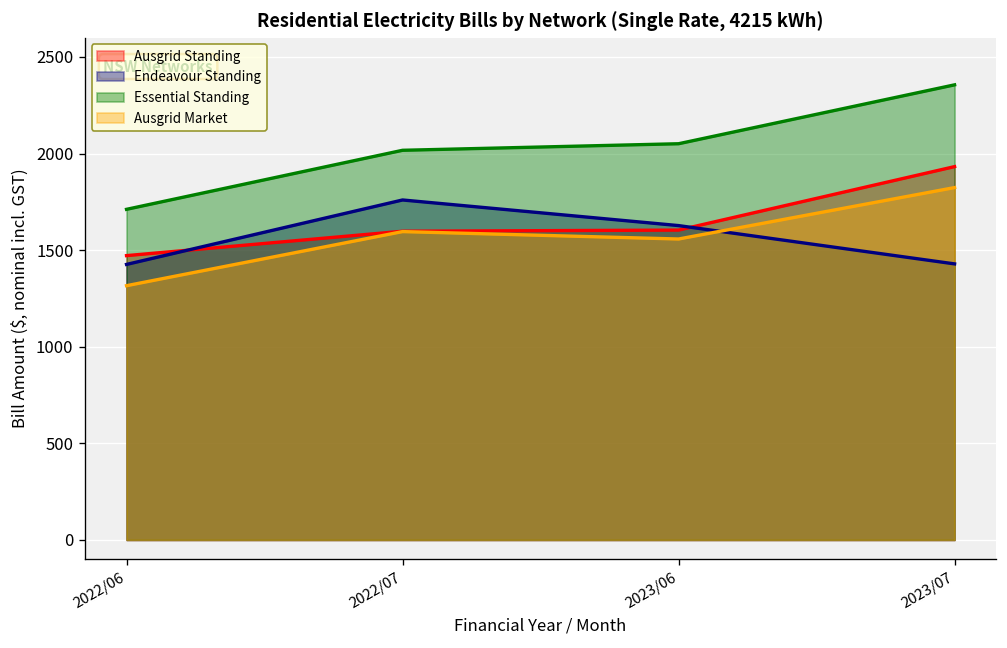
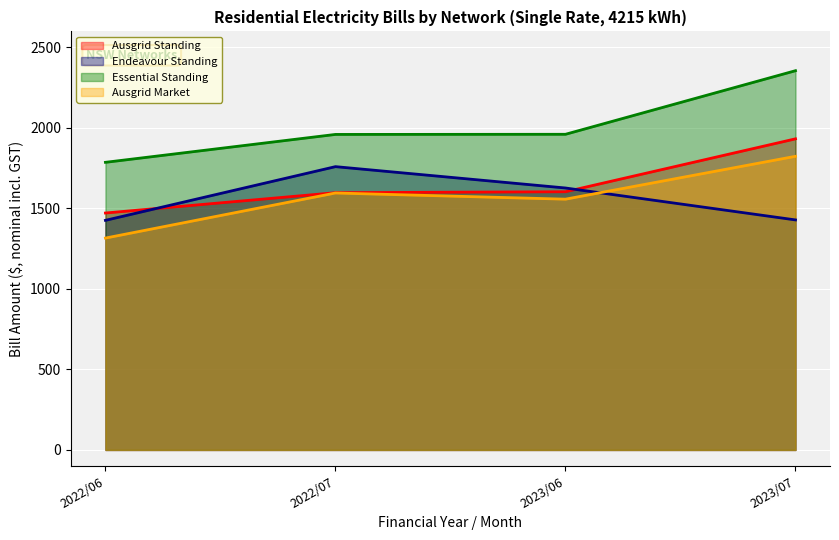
Essential Standing, 2022/06: 1710 -> 1790
Essential Standing, 2022/07: 2020 -> 1960
Essential Standing, 2023/06: 2050 -> 1960
